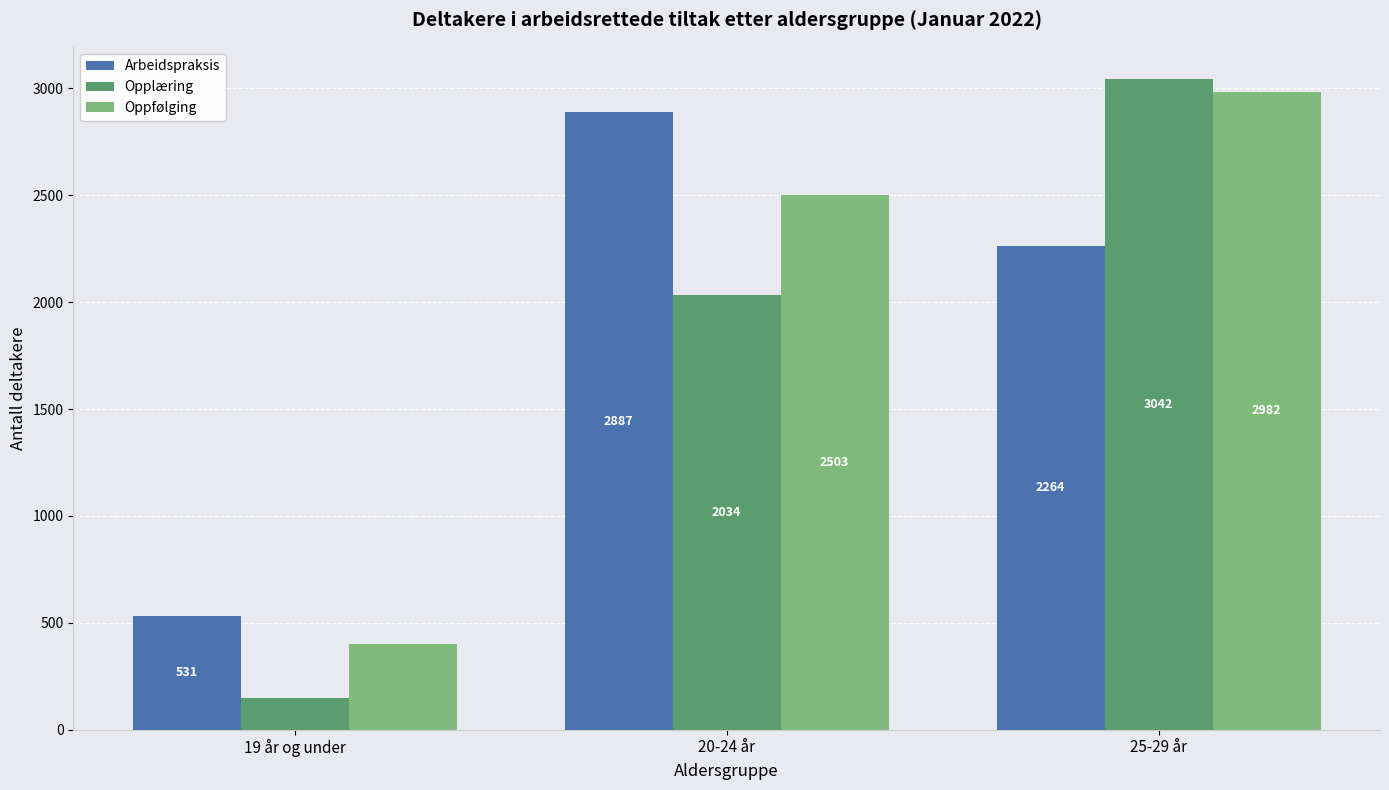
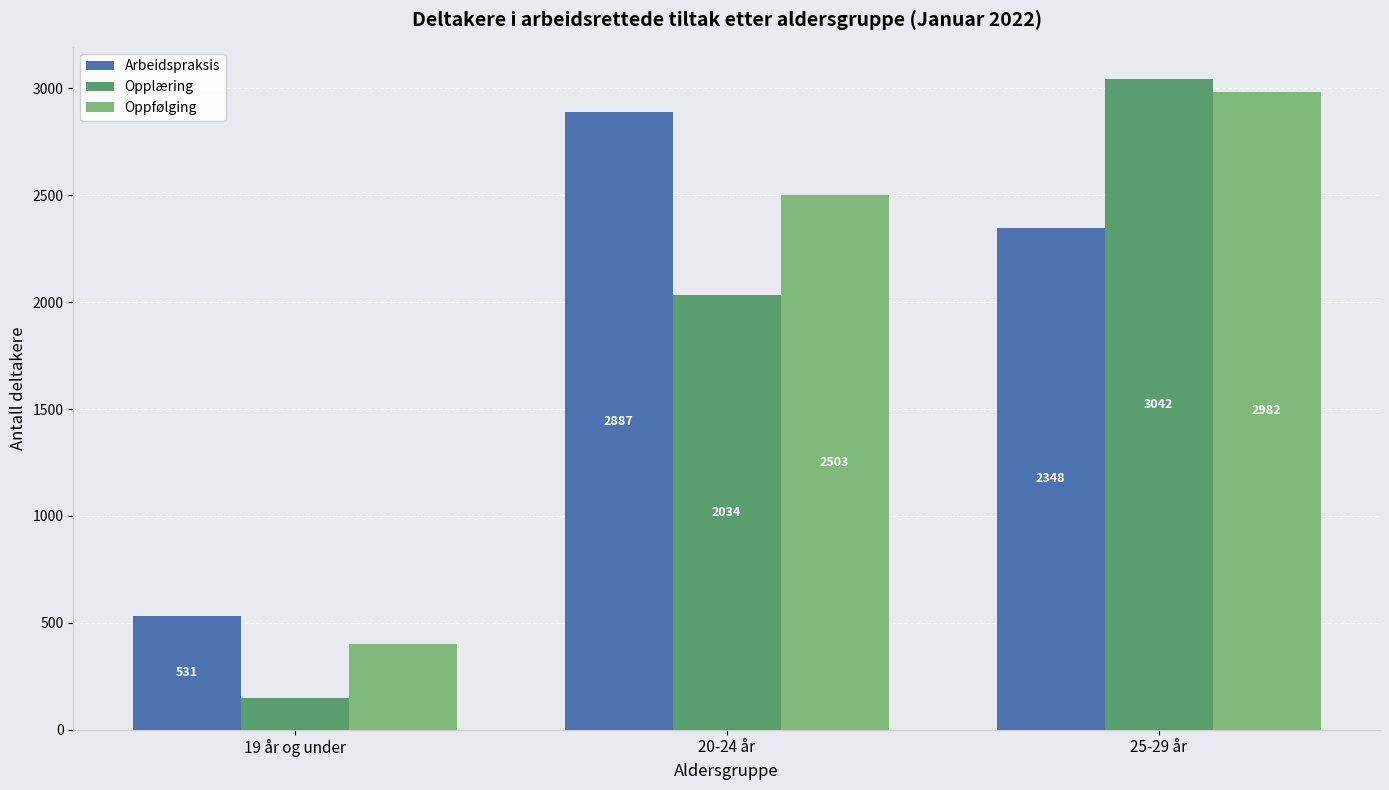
Arbeidspraksis, 25-29 år: 2264 -> 2348
